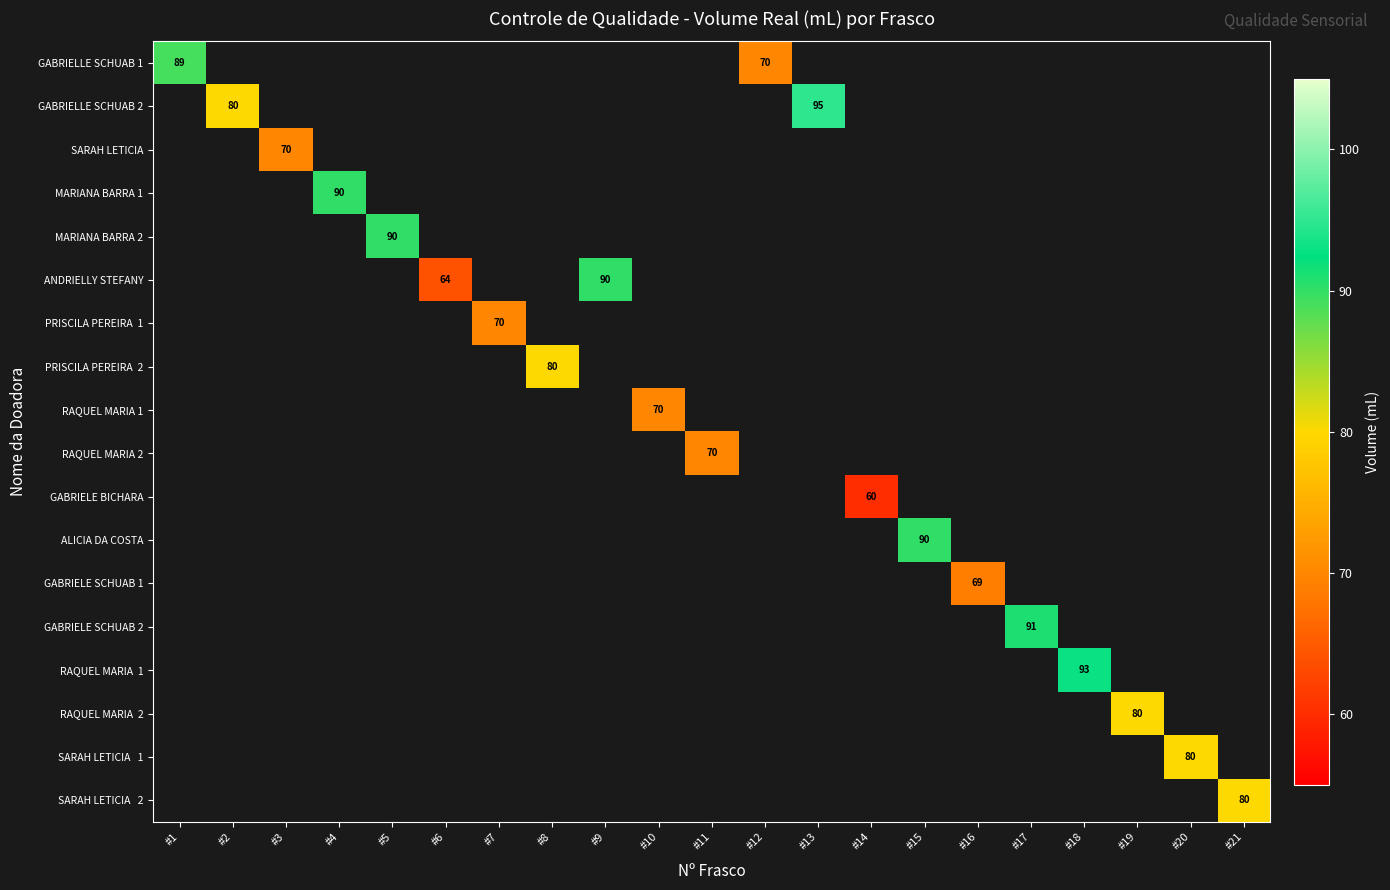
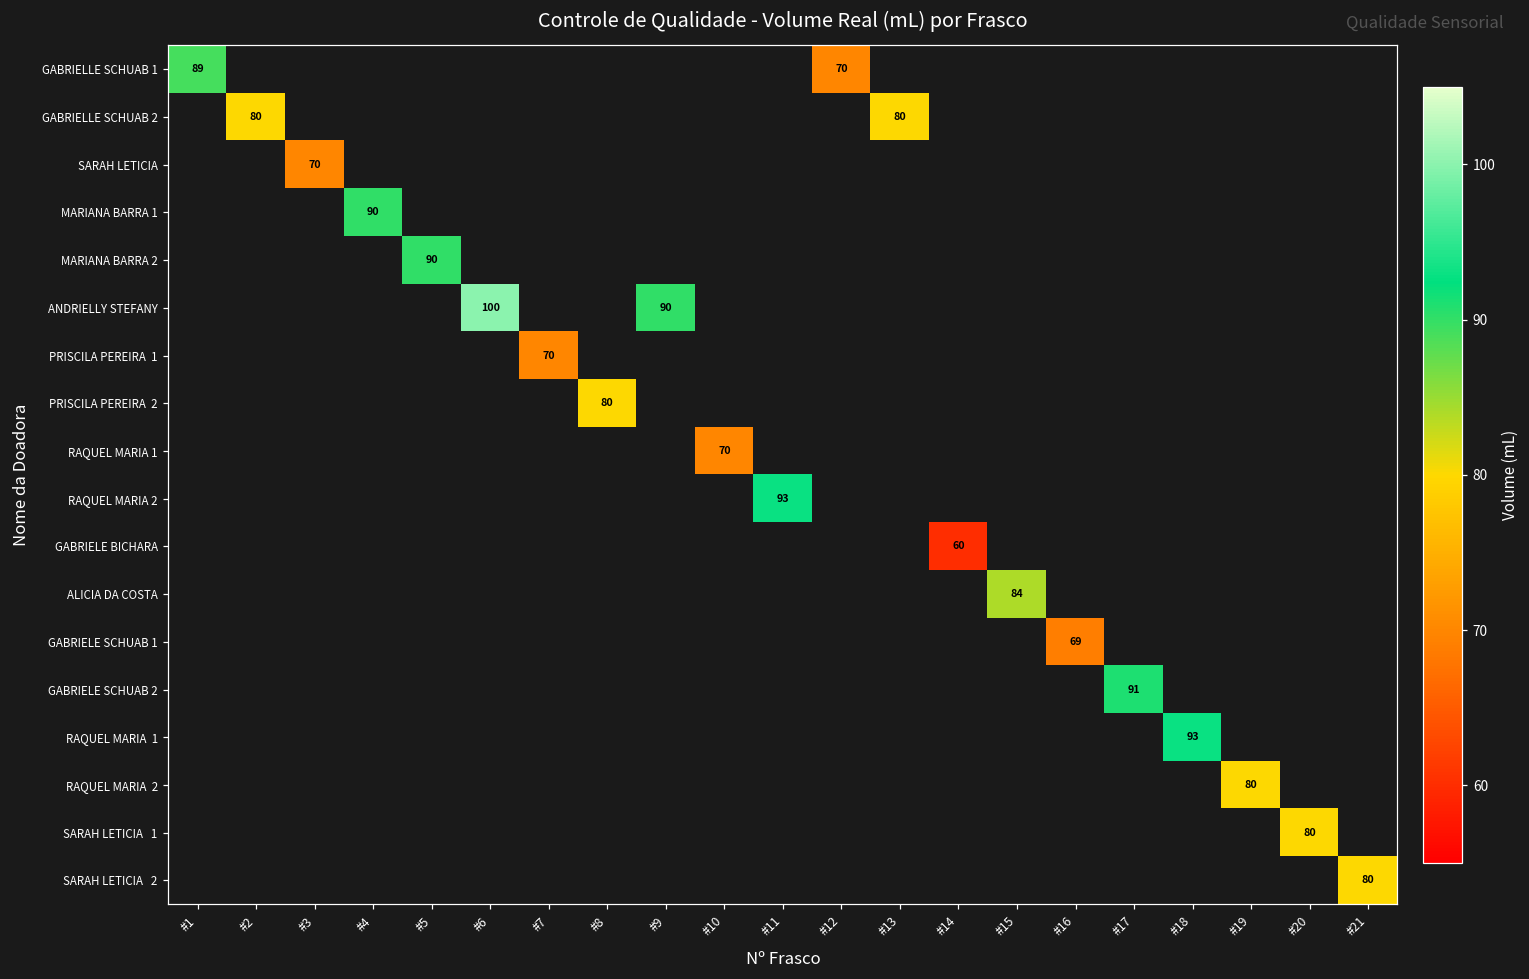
GABRIELLE SCHUAB 2, #13: 95 -> 80
ANDRIELLY STEFANY, #6: 64 -> 100
RAQUEL MARIA 2, #11: 70 -> 93
ALICIA DA COSTA, #15: 90 -> 84
